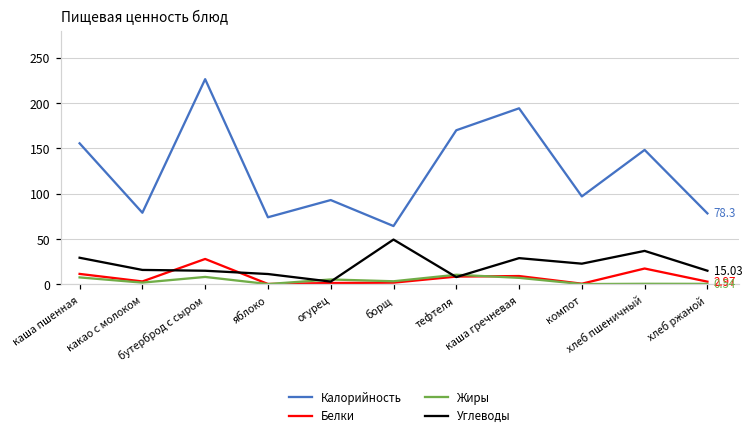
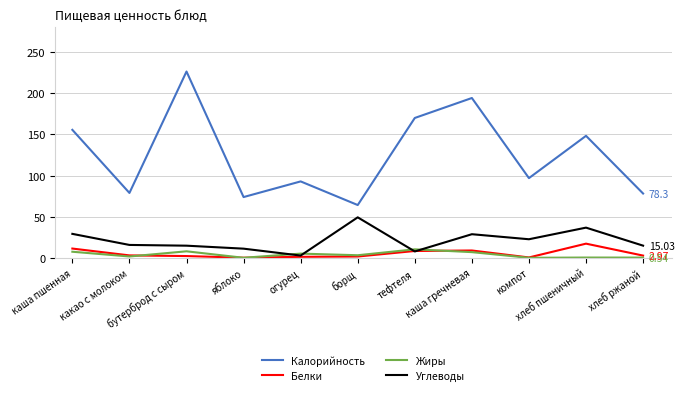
Белки, бутерброд с сыром: 30 -> 0
